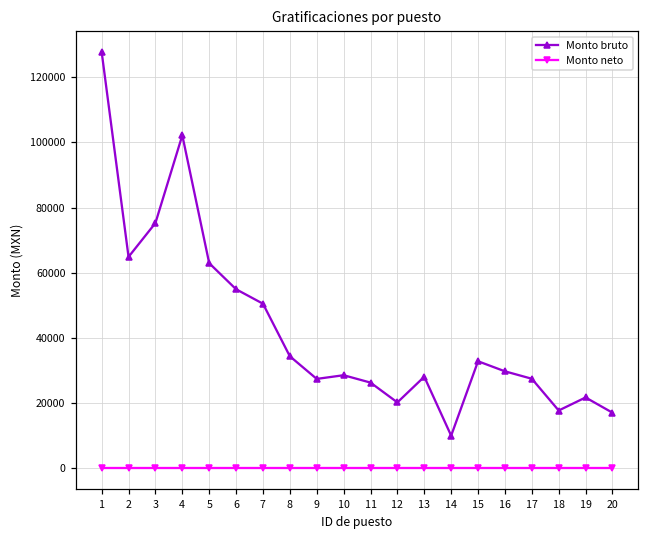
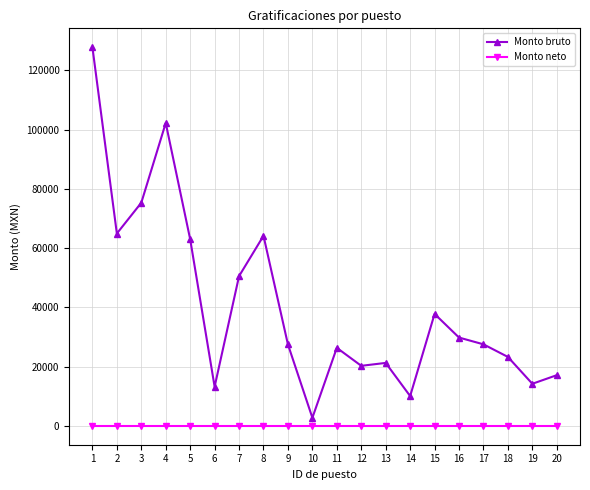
Monto bruto, 6: 55000 -> 13000
Monto bruto, 8: 34000 -> 64000
Monto bruto, 10: 29000 -> 3000
Monto bruto, 13: 28000 -> 21000
Monto bruto, 15: 33000 -> 38000
Monto bruto, 18: 18000 -> 23000
Monto bruto, 19: 22000 -> 14000
